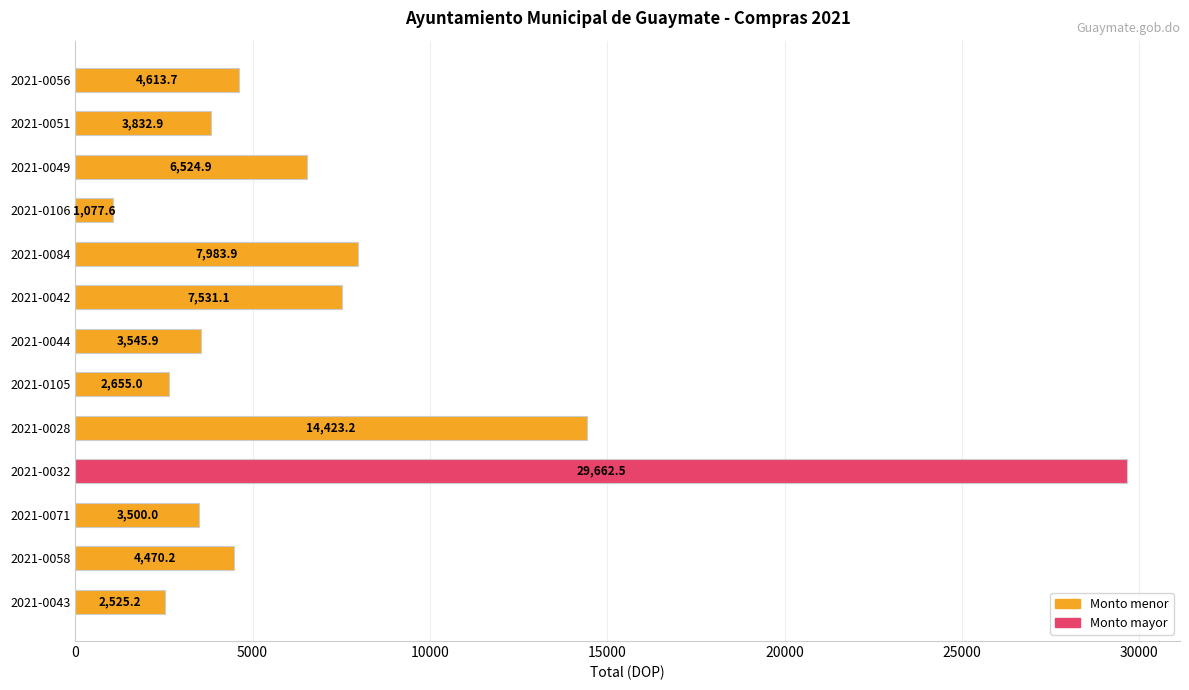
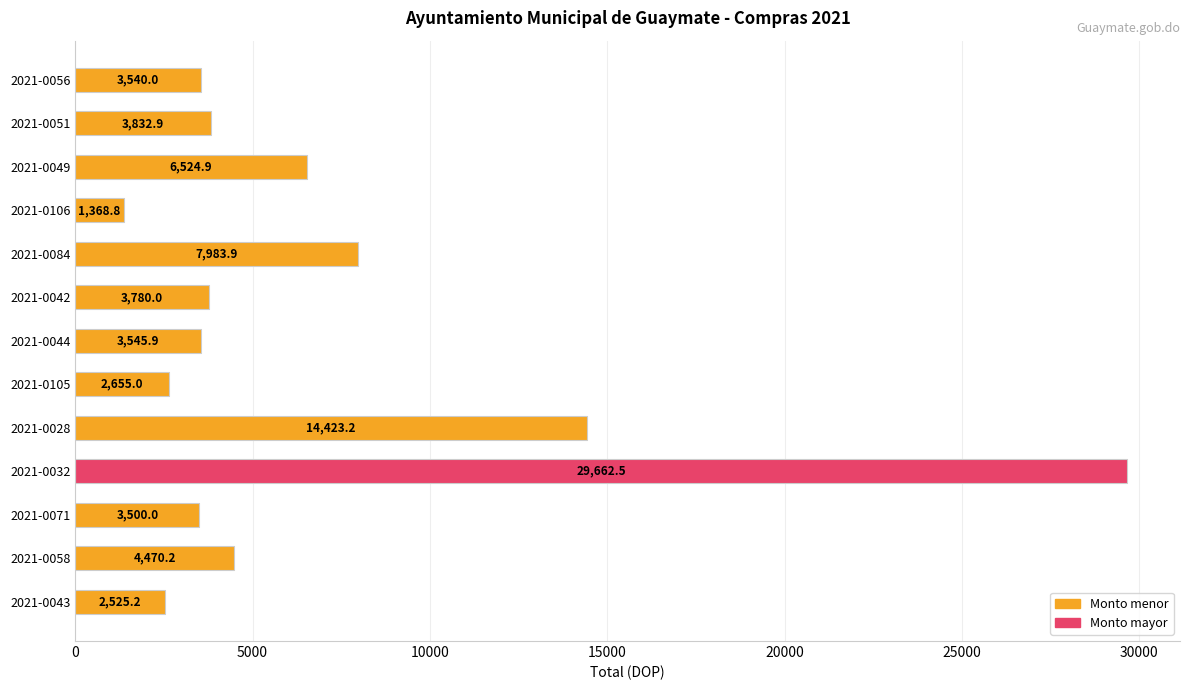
2021-0056: 4,613.7 -> 3,540.0
2021-0106: 1,077.6 -> 1,368.8
2021-0042: 7,531.1 -> 3,780.0
